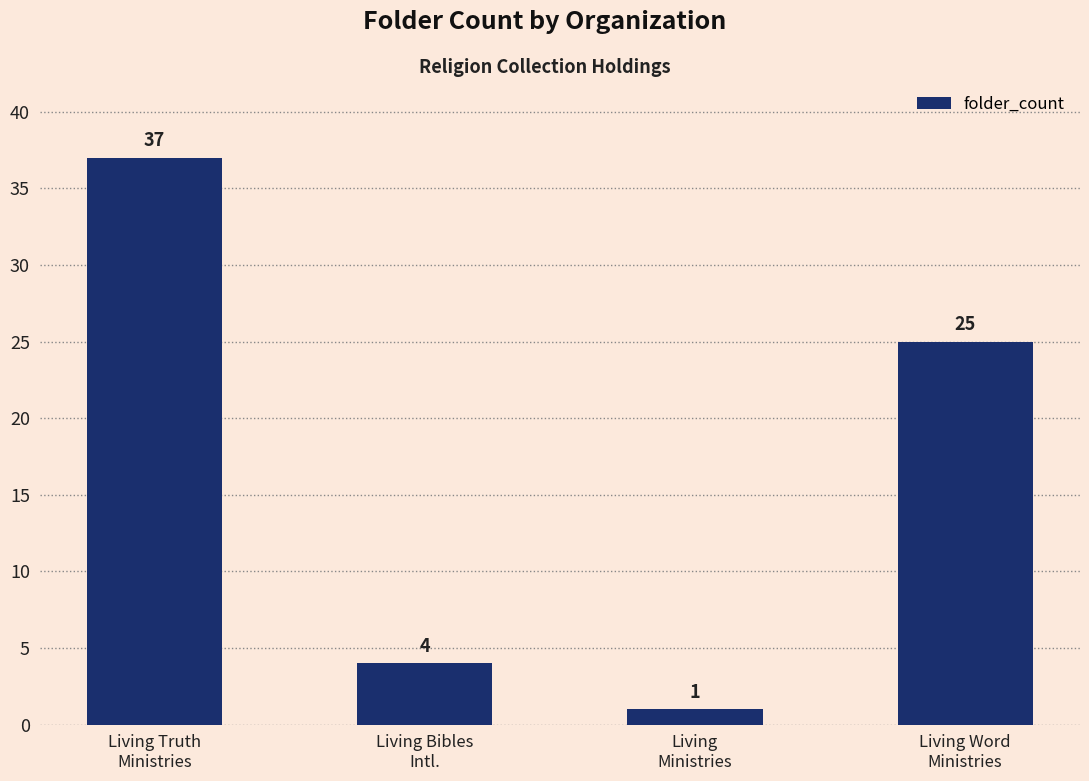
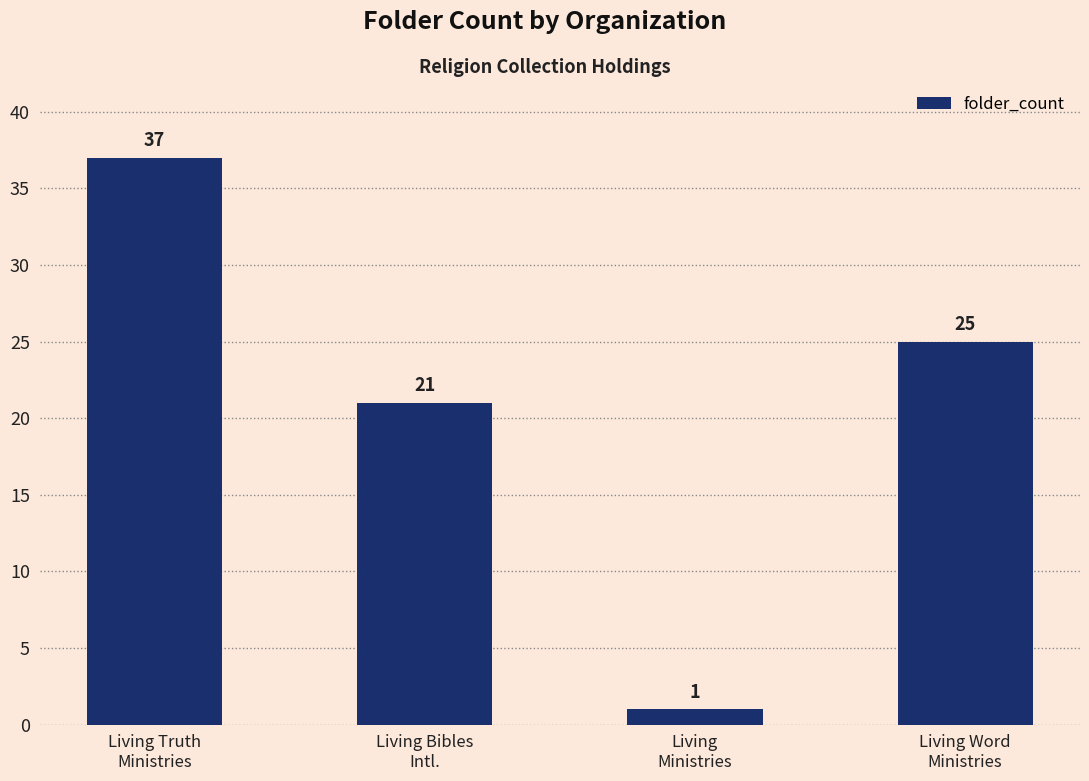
Living Bibles Intl.: 4 -> 21
